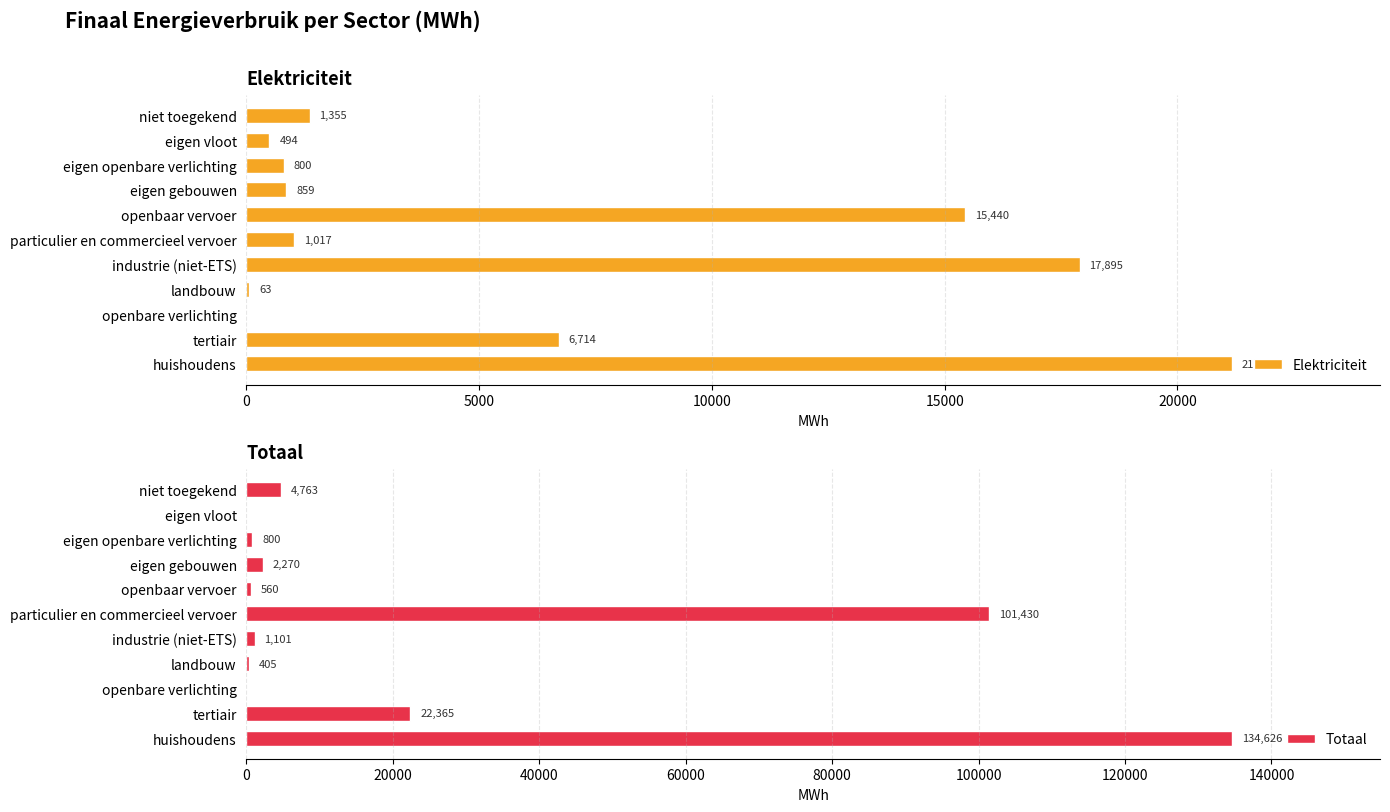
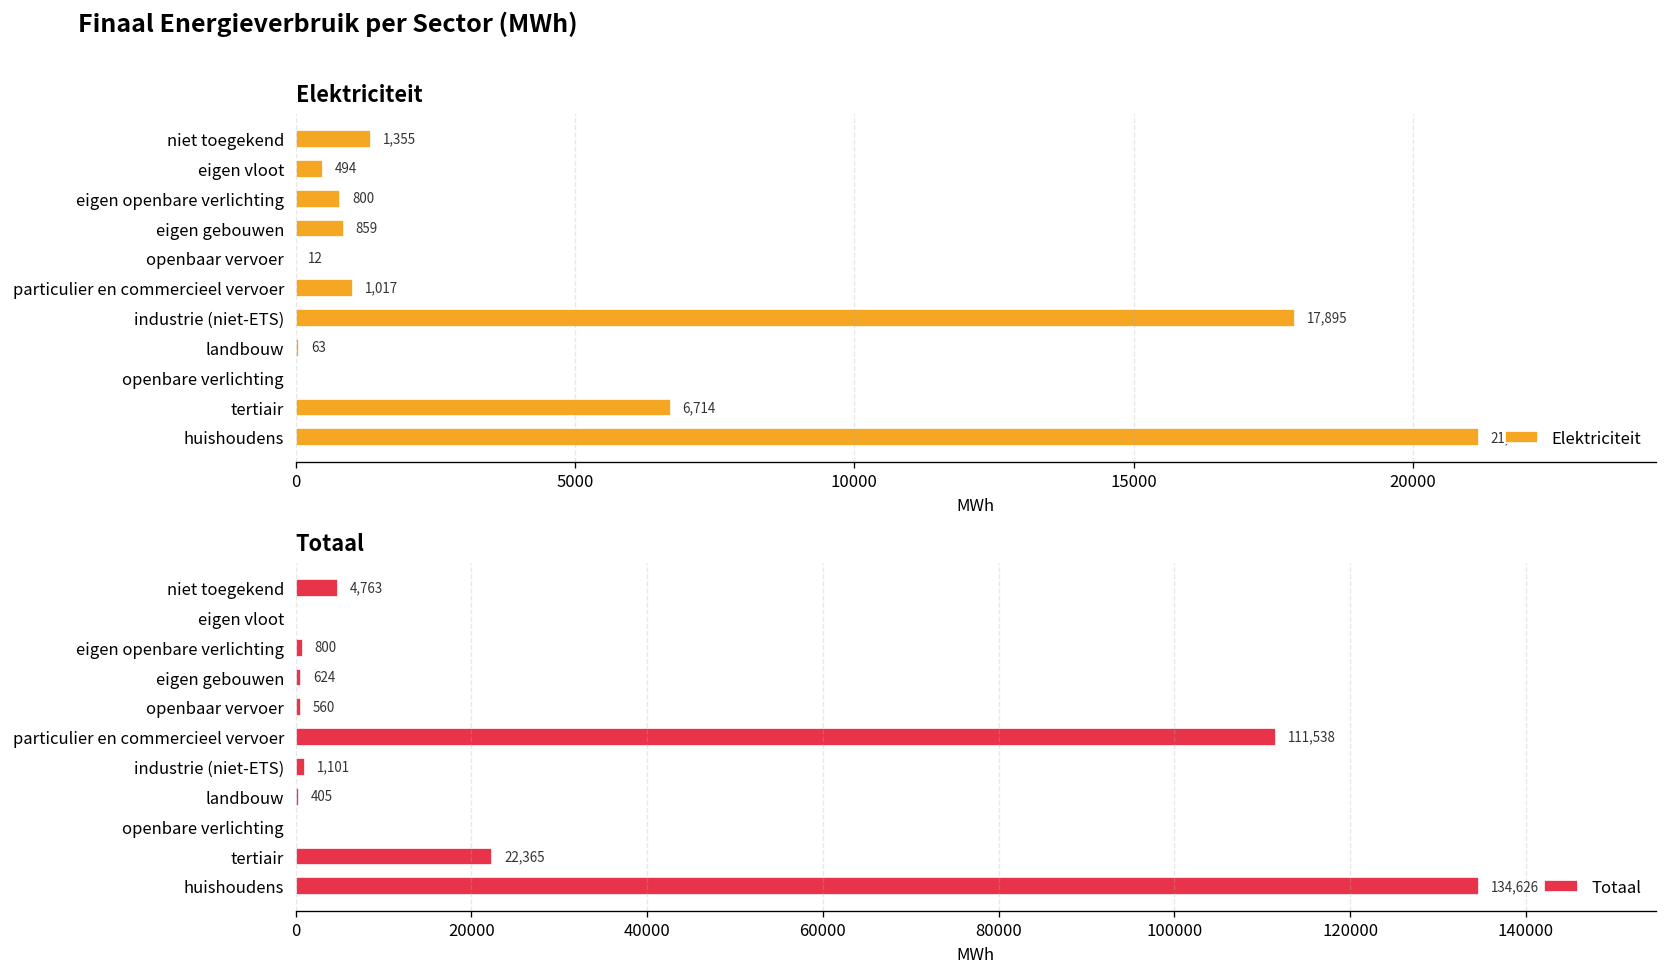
Elektriciteit, openbaar vervoer: 15,440 -> 12
Totaal, eigen gebouwen: 2,270 -> 624
Totaal, particulier en commercieel vervoer: 101,430 -> 111,538
